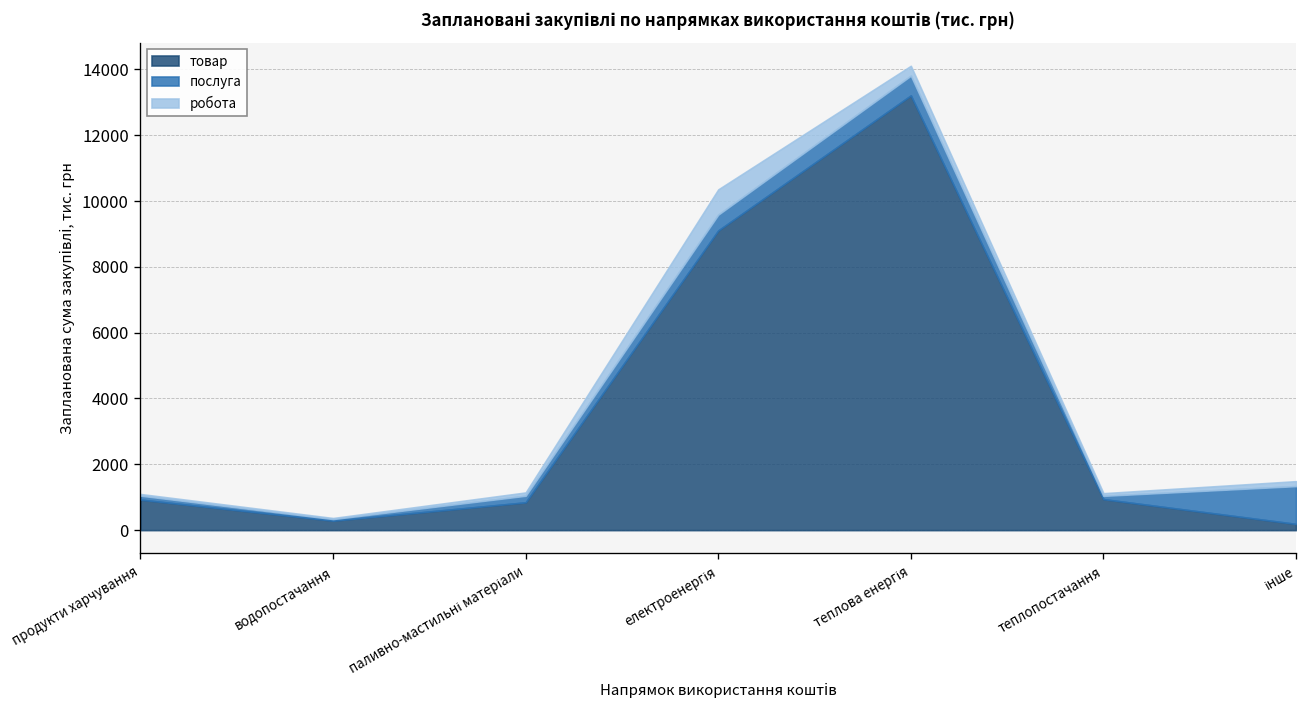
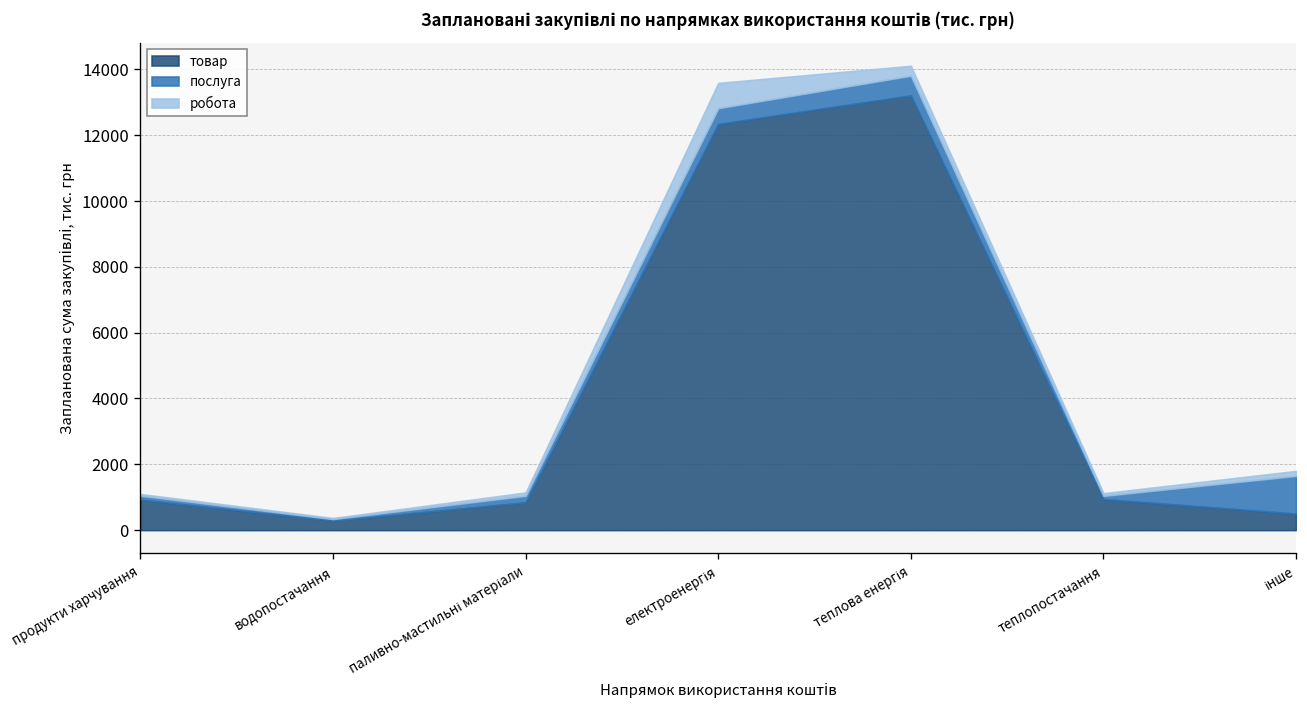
товар, електроенергія: 9100 -> 12300
товар, інше: 200 -> 500
